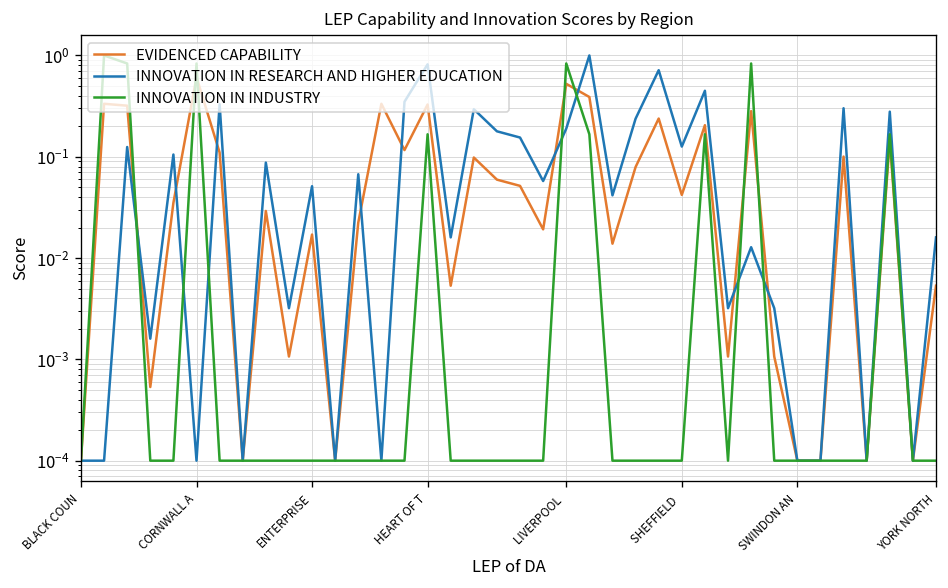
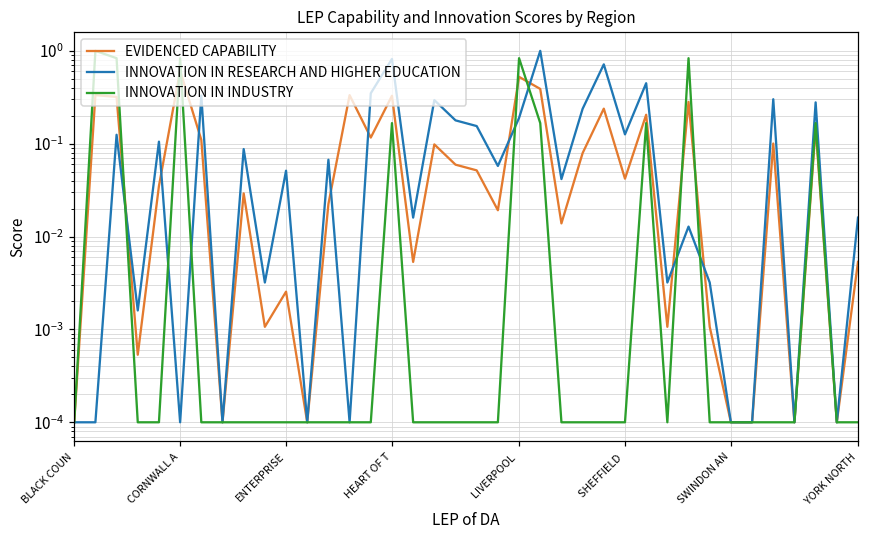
EVIDENCED CAPABILITY, ENTERPRISE: 0.017 -> 0.0026
